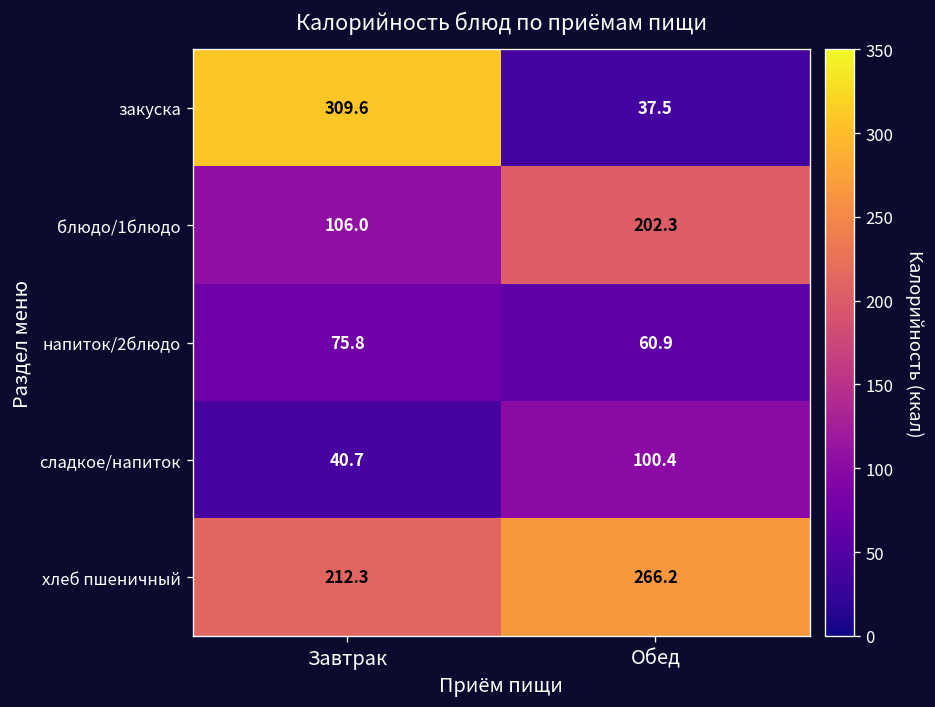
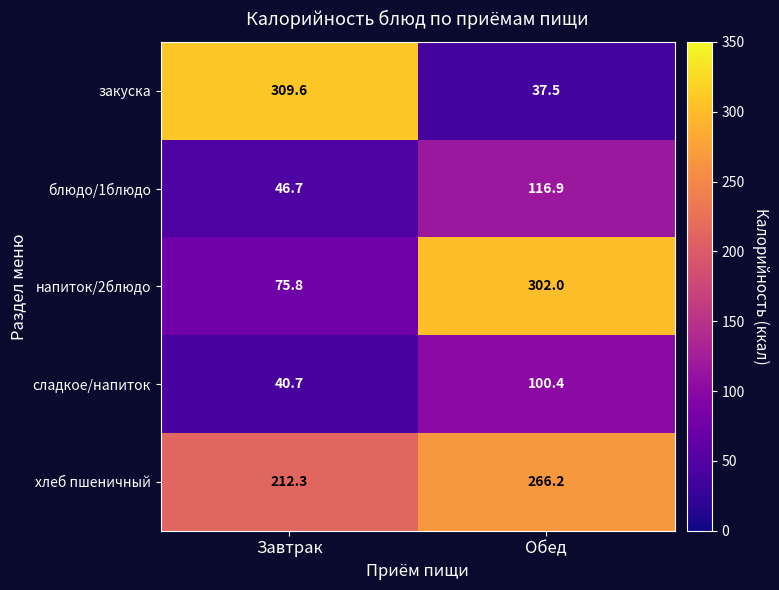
блюдо/1блюдо, Завтрак: 106.0 -> 46.7
блюдо/1блюдо, Обед: 202.3 -> 116.9
напиток/2блюдо, Обед: 60.9 -> 302.0
